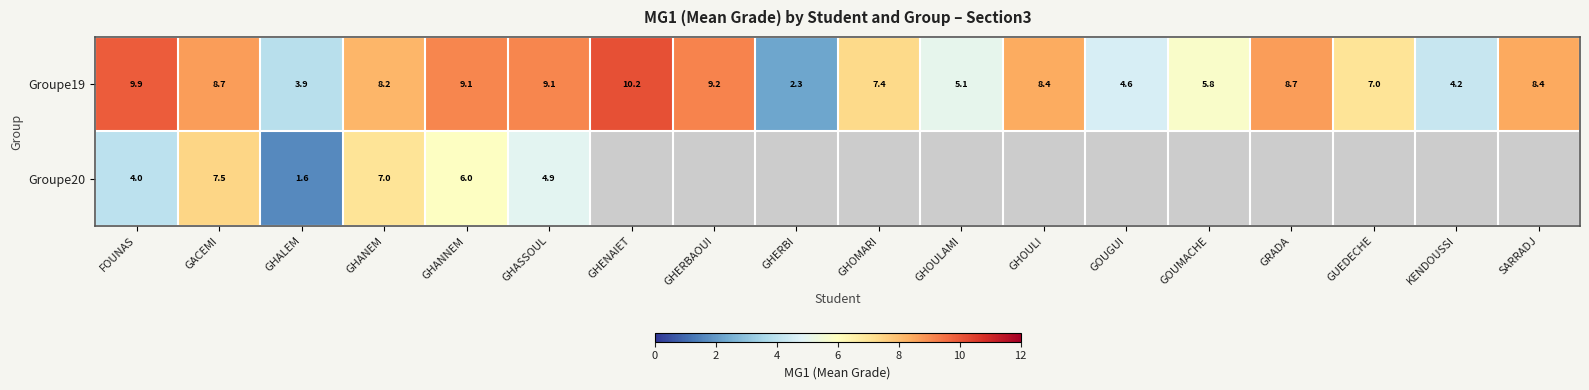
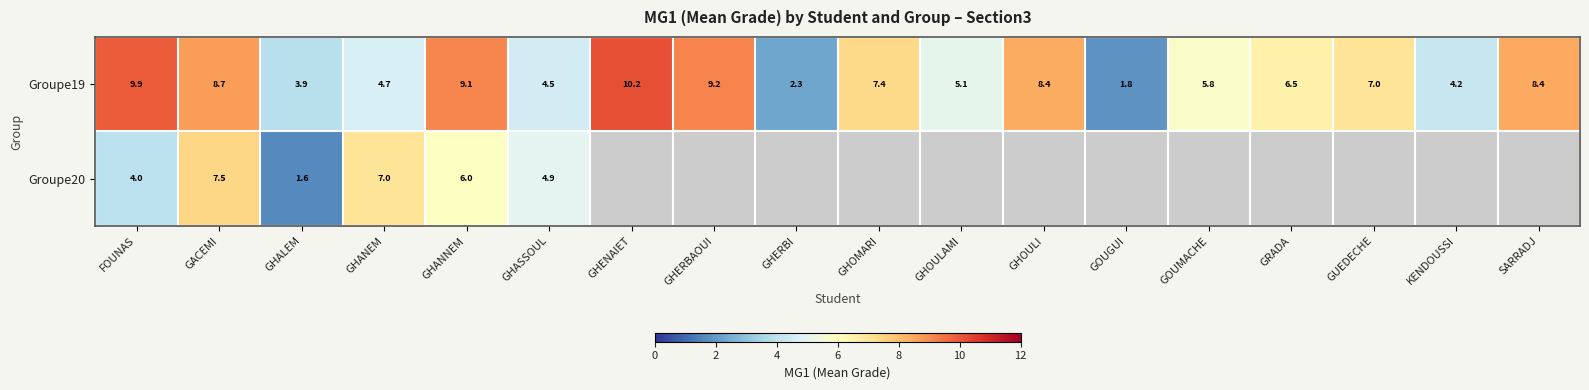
Groupe19, GHANEM: 8.2 -> 4.7
Groupe19, GHASSOUL: 9.1 -> 4.5
Groupe19, GOUGUI: 4.6 -> 1.8
Groupe19, GRADA: 8.7 -> 6.5
